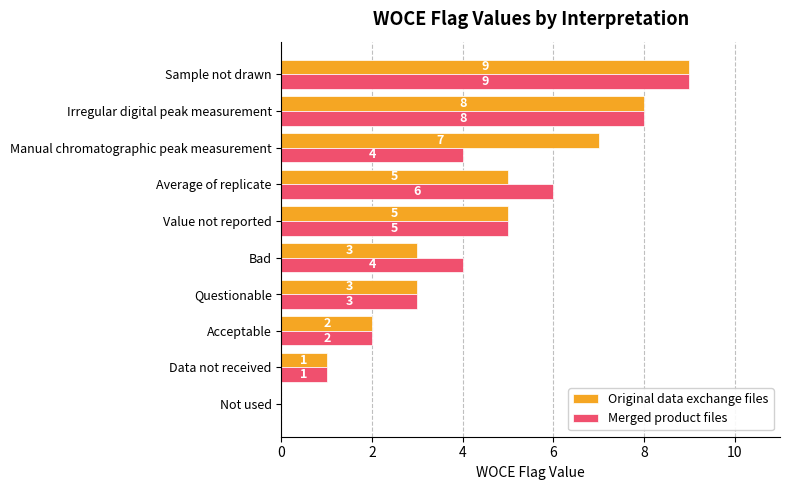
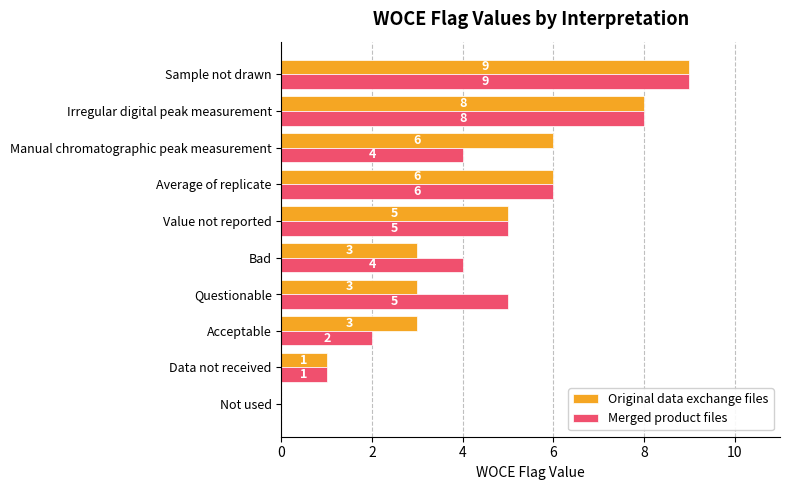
Original data exchange files, Manual chromatographic peak measurement: 7 -> 6
Original data exchange files, Average of replicate: 5 -> 6
Merged product files, Questionable: 3 -> 5
Original data exchange files, Acceptable: 2 -> 3
